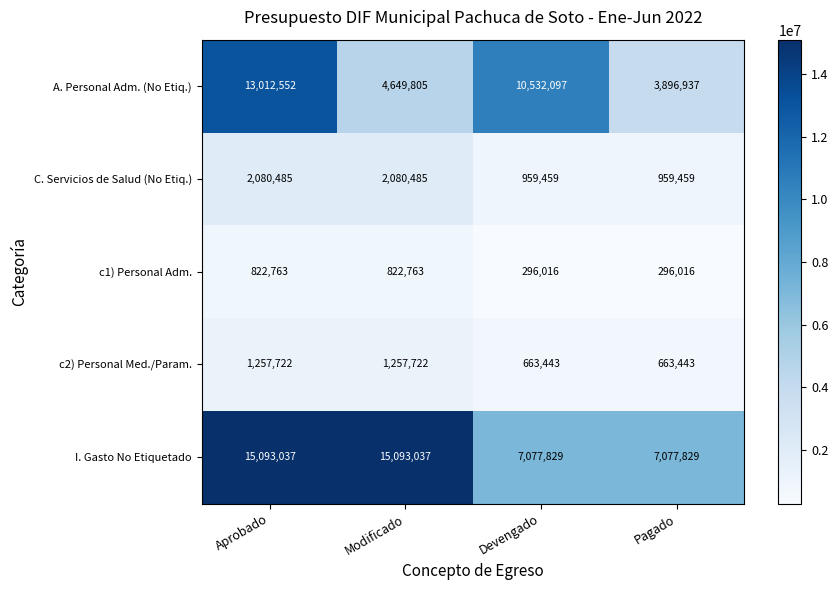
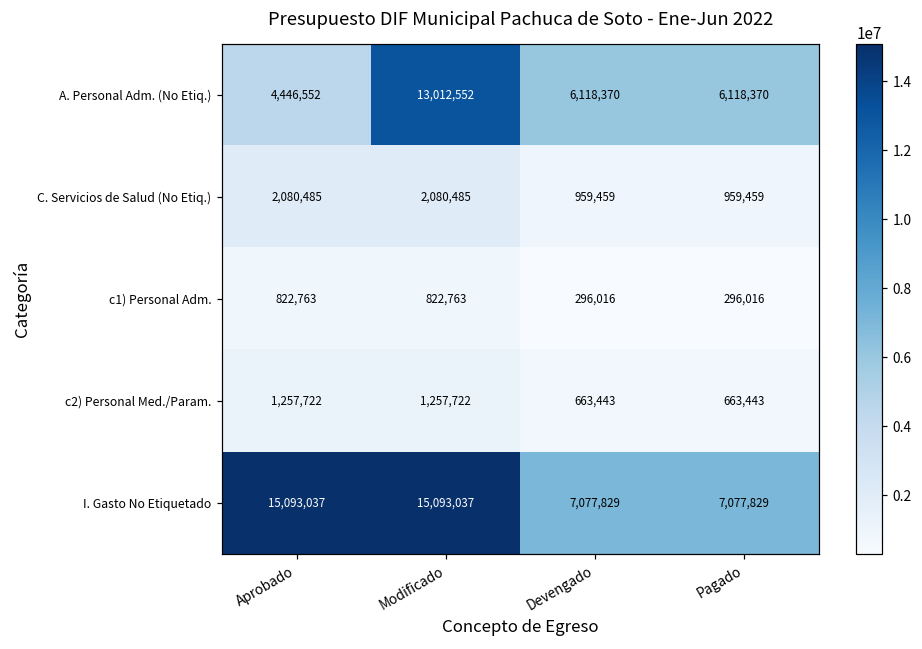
A. Personal Adm. (No Etiq.), Aprobado: 13,012,552 -> 4,446,552
A. Personal Adm. (No Etiq.), Modificado: 4,649,805 -> 13,012,552
A. Personal Adm. (No Etiq.), Devengado: 10,532,097 -> 6,118,370
A. Personal Adm. (No Etiq.), Pagado: 3,896,937 -> 6,118,370
